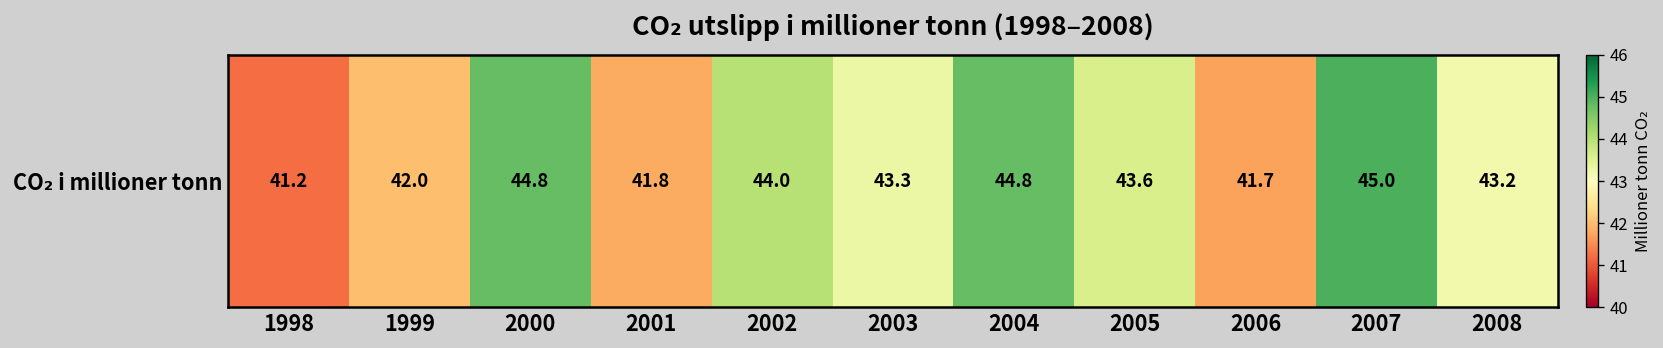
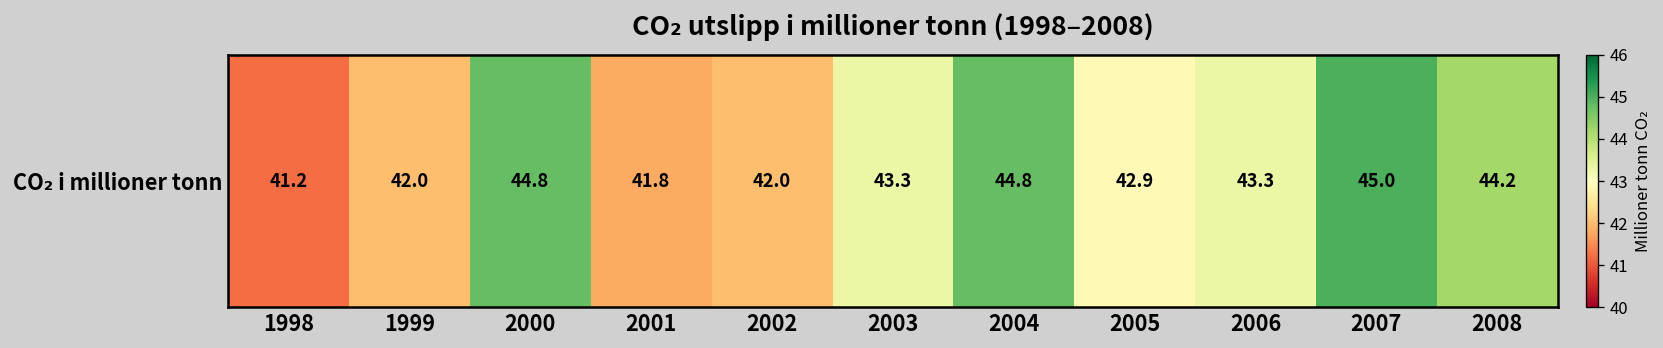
CO₂ i millioner tonn, 2002: 44.0 -> 42.0
CO₂ i millioner tonn, 2005: 43.6 -> 42.9
CO₂ i millioner tonn, 2006: 41.7 -> 43.3
CO₂ i millioner tonn, 2008: 43.2 -> 44.2
